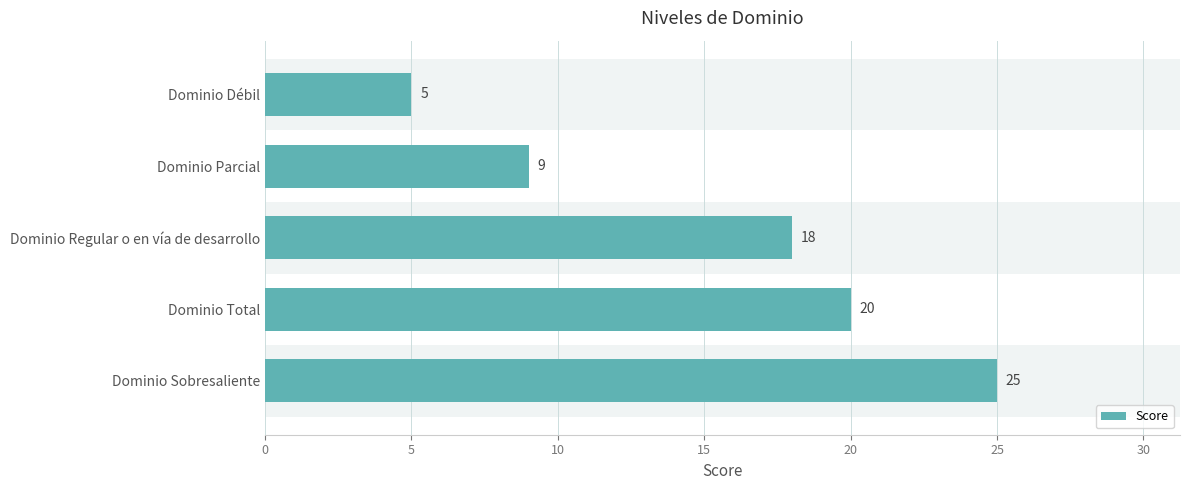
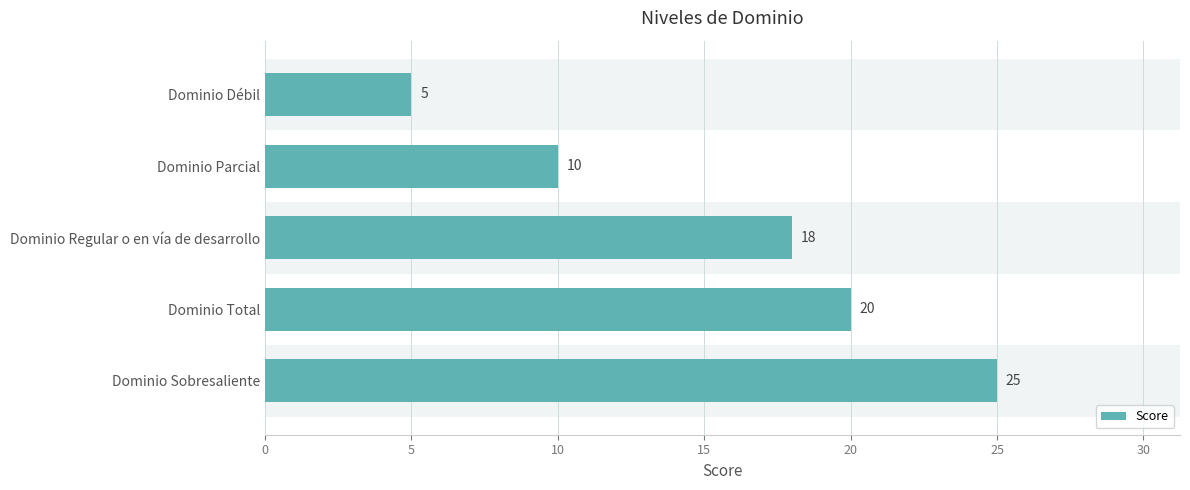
Dominio Parcial: 9 -> 10
